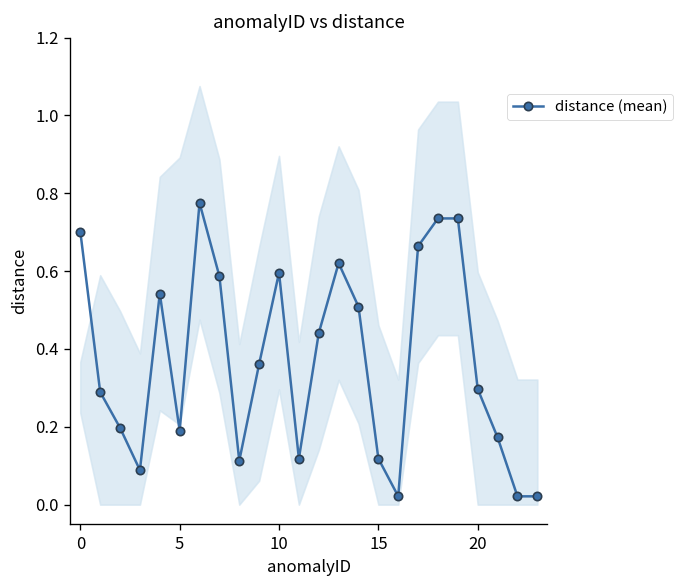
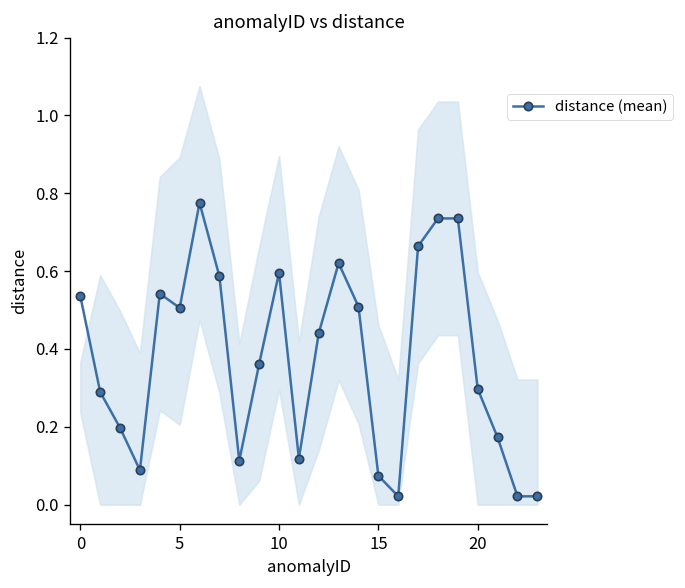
distance (mean), 0: 0.70 -> 0.54
distance (mean), 5: 0.19 -> 0.51
distance (mean), 15: 0.12 -> 0.07
